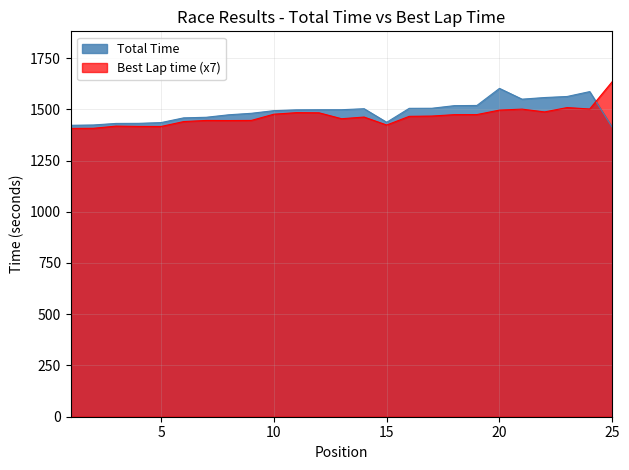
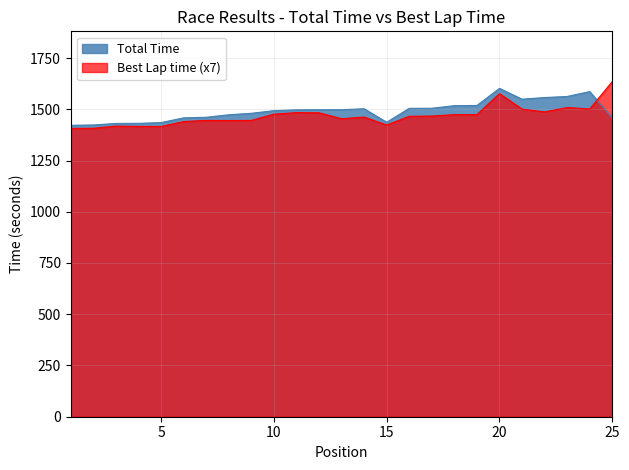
Best Lap time (x7), 20: 1500 -> 1580
Total Time, 25: 1410 -> 1460
